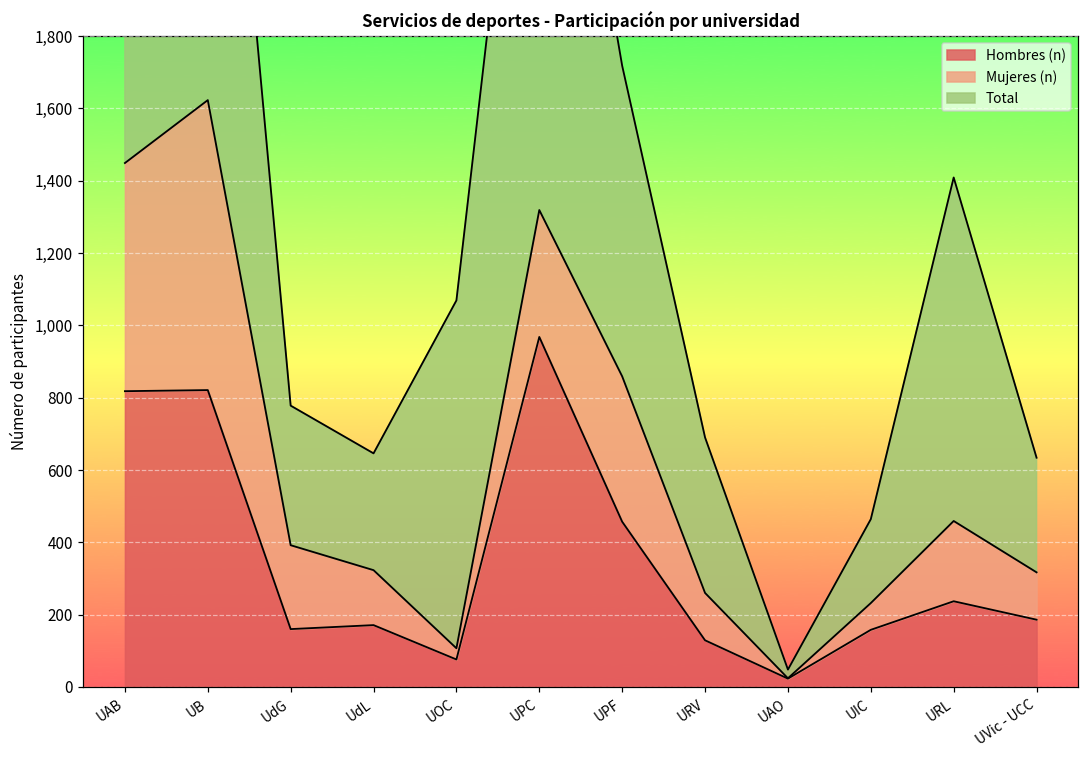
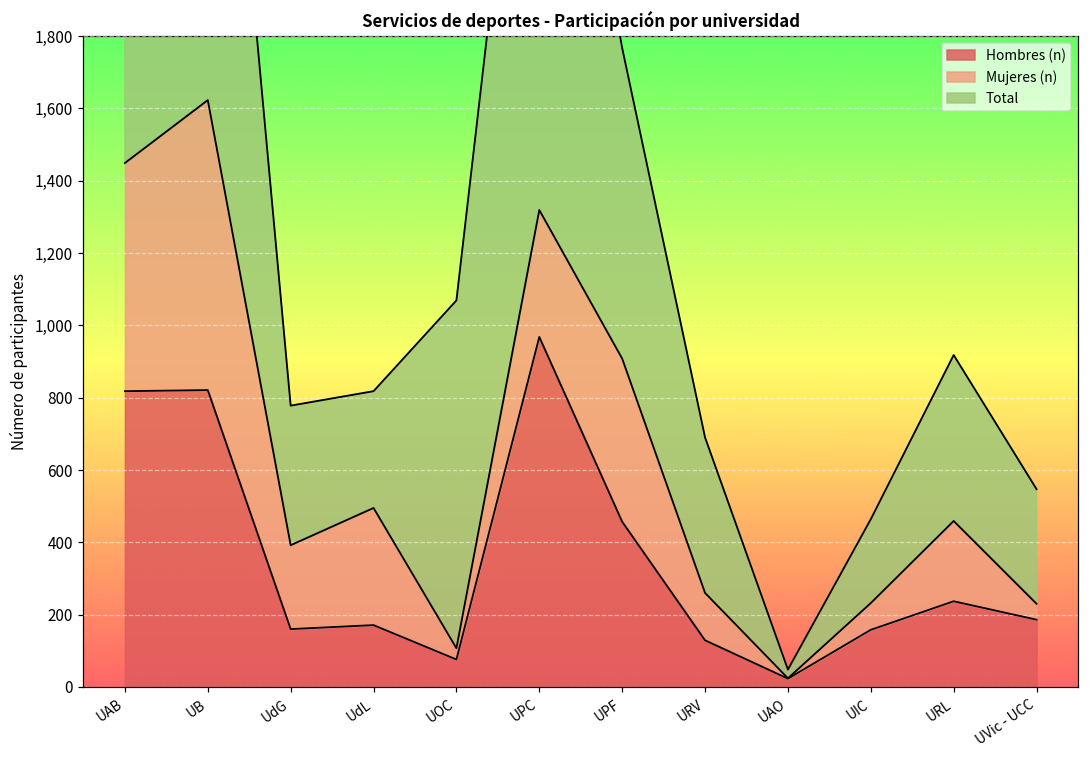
Mujeres (n), UdL: 150 -> 320
Mujeres (n), UPF: 400 -> 450
Total, URL: 950 -> 460
Mujeres (n), UVic - UCC: 130 -> 40
